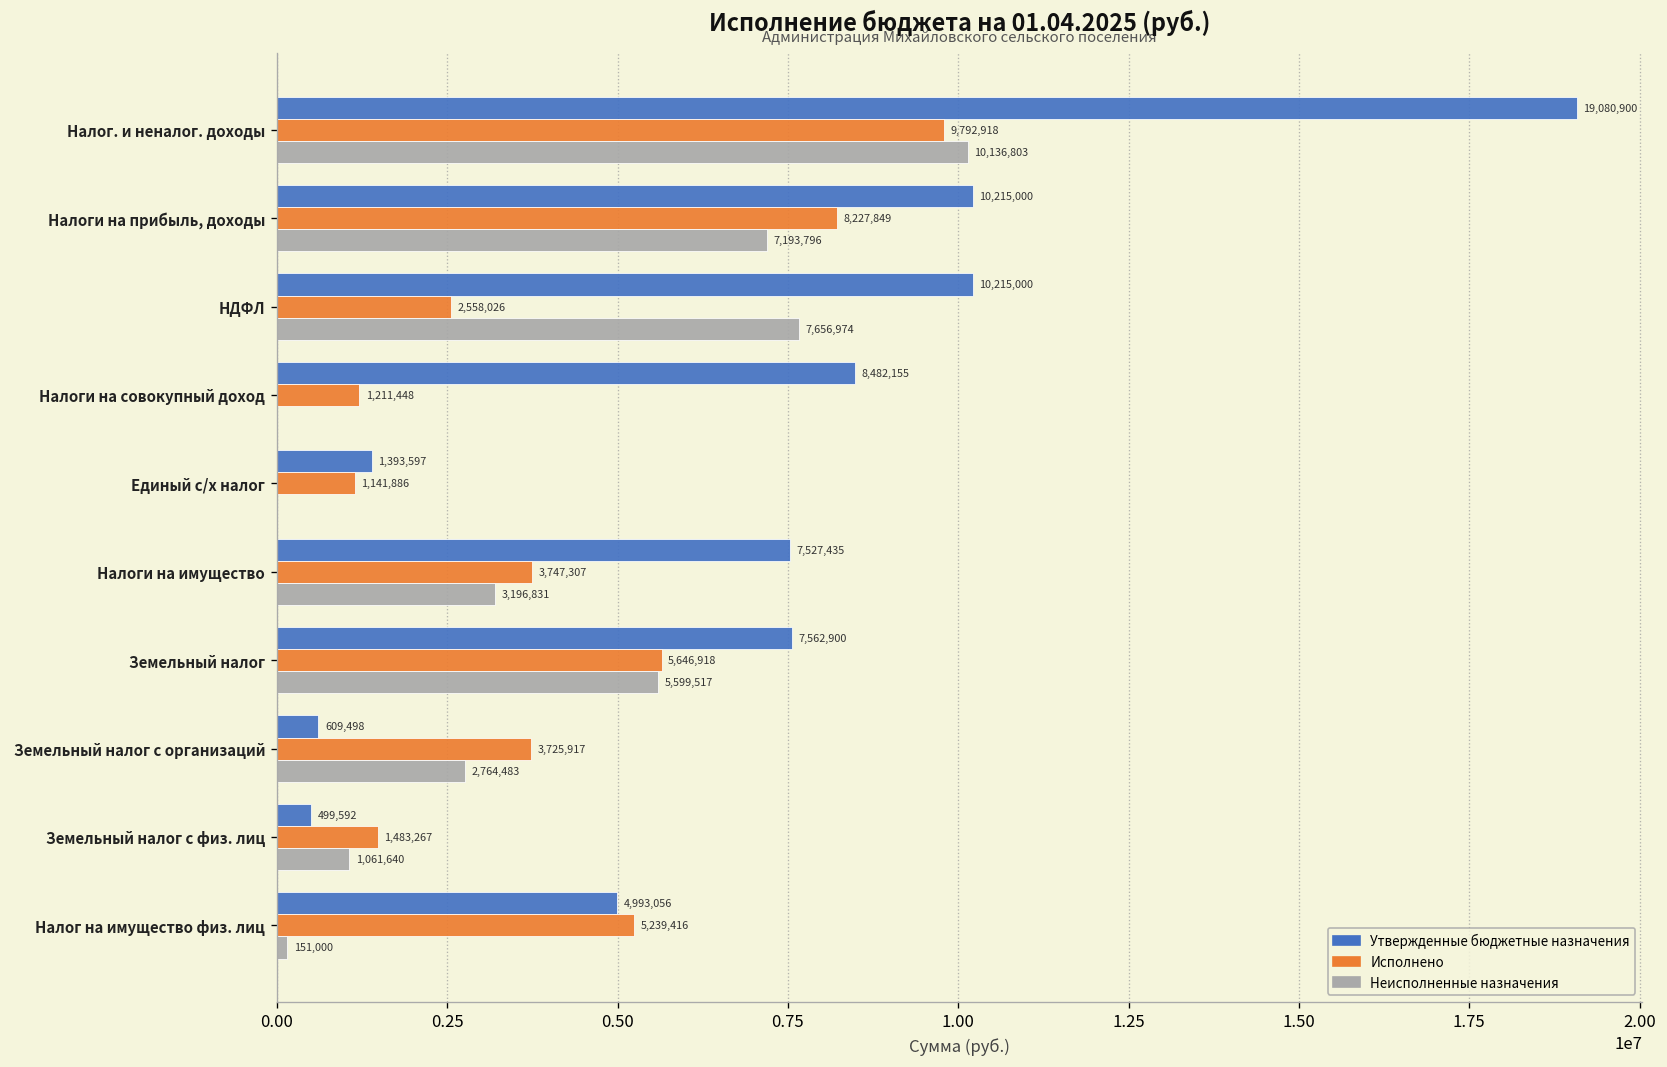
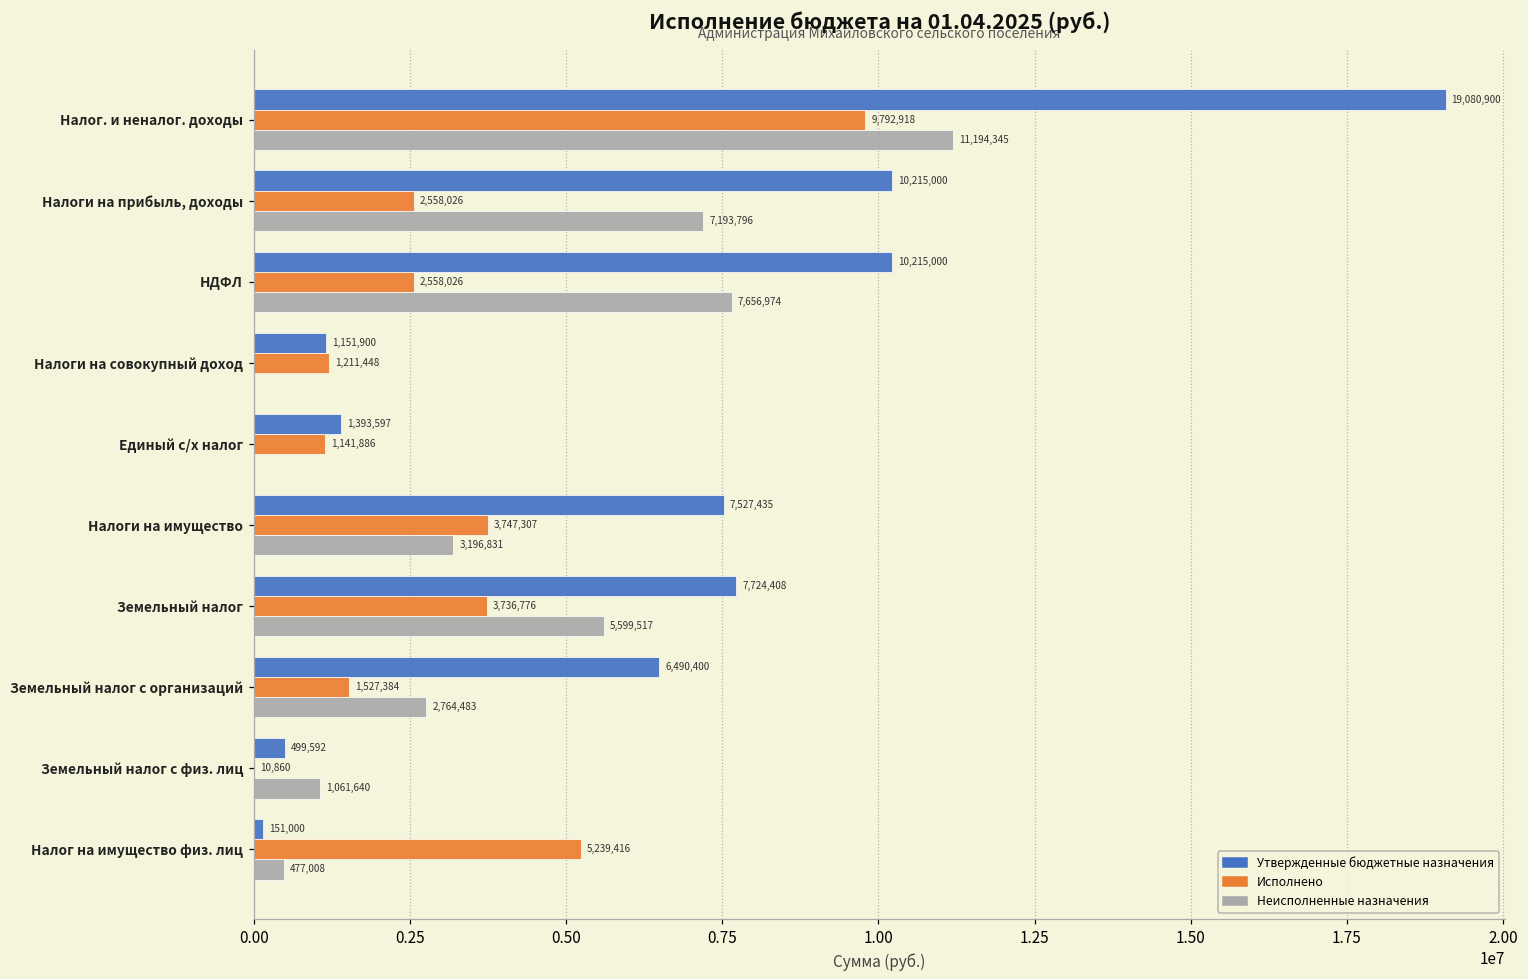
Неисполненные назначения, Налог. и неналог. доходы: 10,136,803 -> 11,194,345
Исполнено, Налоги на прибыль, доходы: 8,227,849 -> 2,558,026
Утвержденные бюджетные назначения, Налоги на совокупный доход: 8,482,155 -> 1,151,900
Утвержденные бюджетные назначения, Земельный налог: 7,562,900 -> 7,724,408
Исполнено, Земельный налог: 5,646,918 -> 3,736,776
Утвержденные бюджетные назначения, Земельный налог с организаций: 609,498 -> 6,490,400
Исполнено, Земельный налог с организаций: 3,725,917 -> 1,527,384
Исполнено, Земельный налог с физ. лиц: 1,483,267 -> 10,860
Утвержденные бюджетные назначения, Налог на имущество физ. лиц: 4,993,056 -> 151,000
Неисполненные назначения, Налог на имущество физ. лиц: 151,000 -> 477,008
